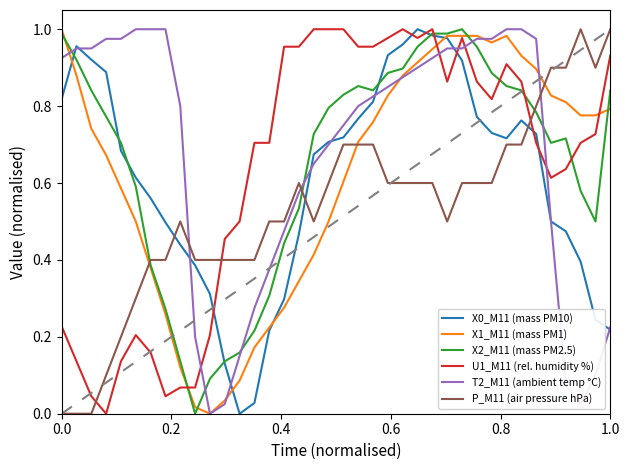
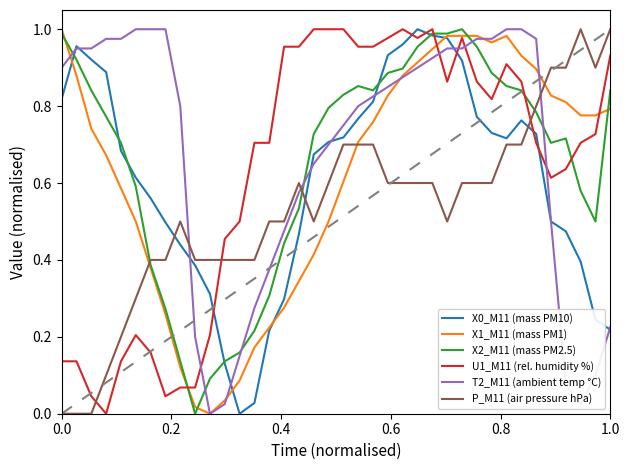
U1_M11 (rel. humidity %), 0.0: 0.23 -> 0.14
T2_M11 (ambient temp °C), 0.0: 0.92 -> 0.90
